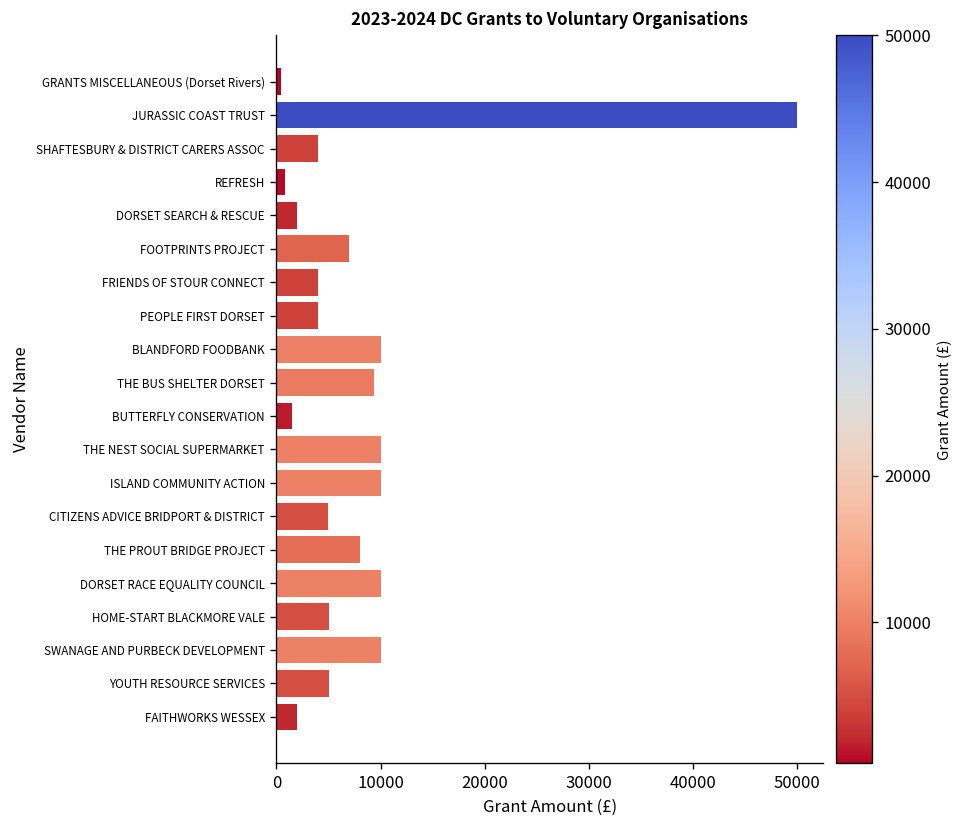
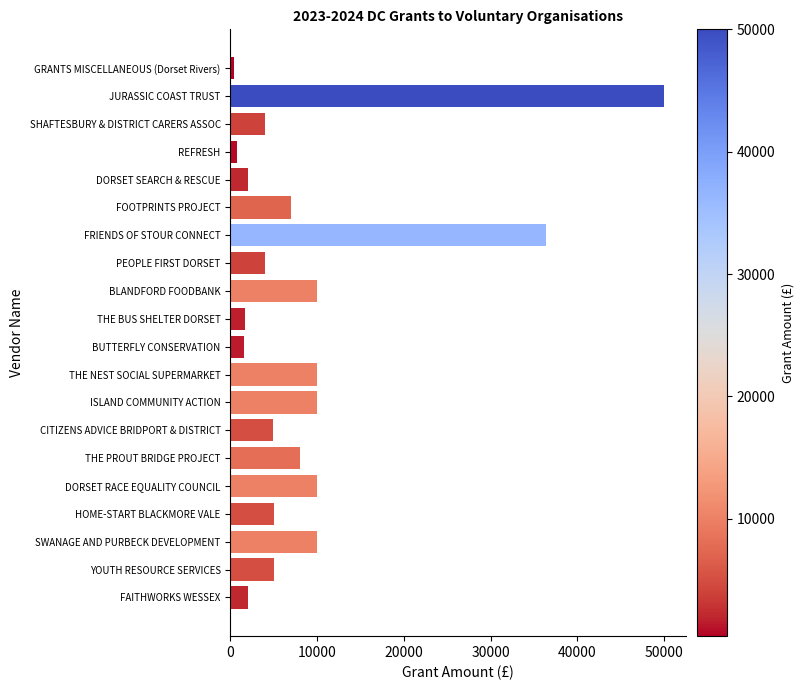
FRIENDS OF STOUR CONNECT: 4000 -> 36000
THE BUS SHELTER DORSET: 9000 -> 2000
